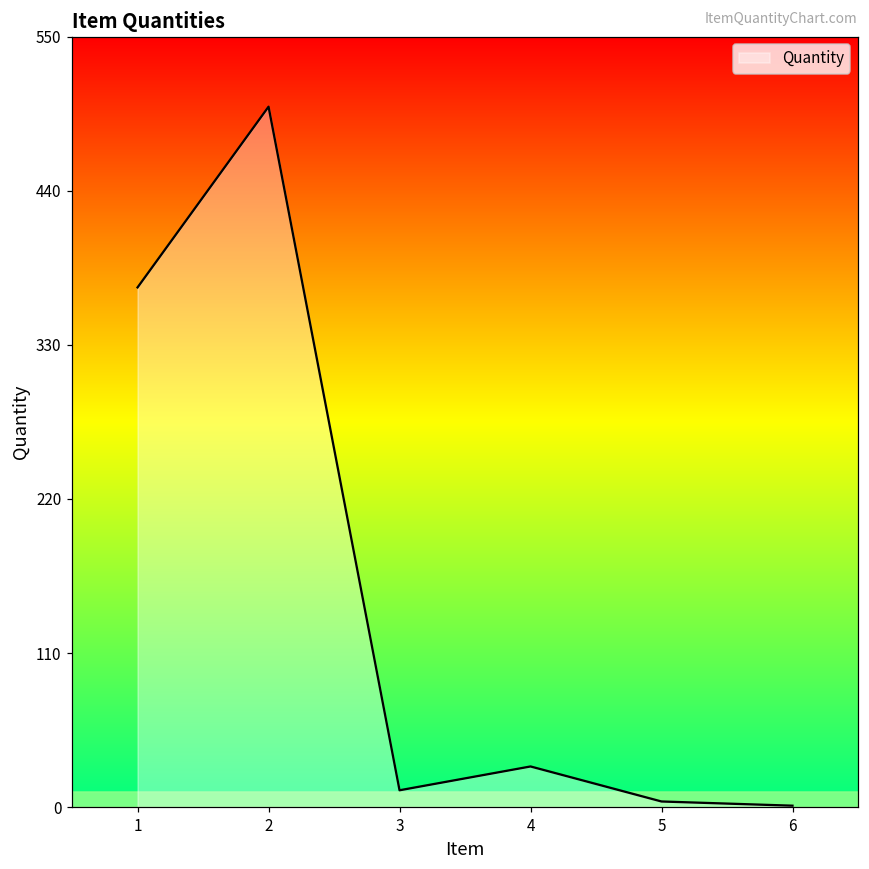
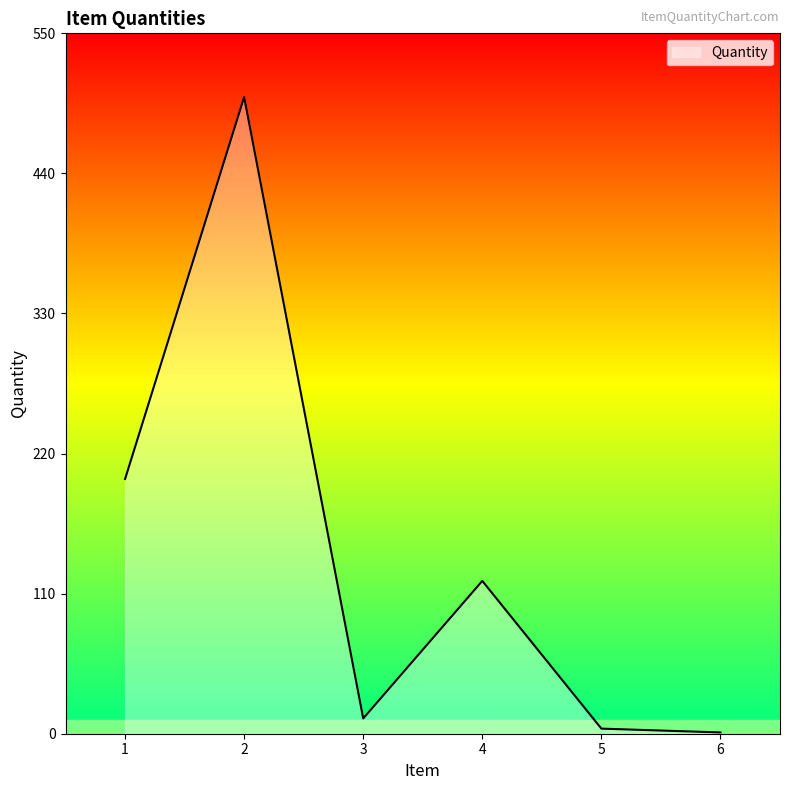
1: 371 -> 200
4: 29 -> 120
